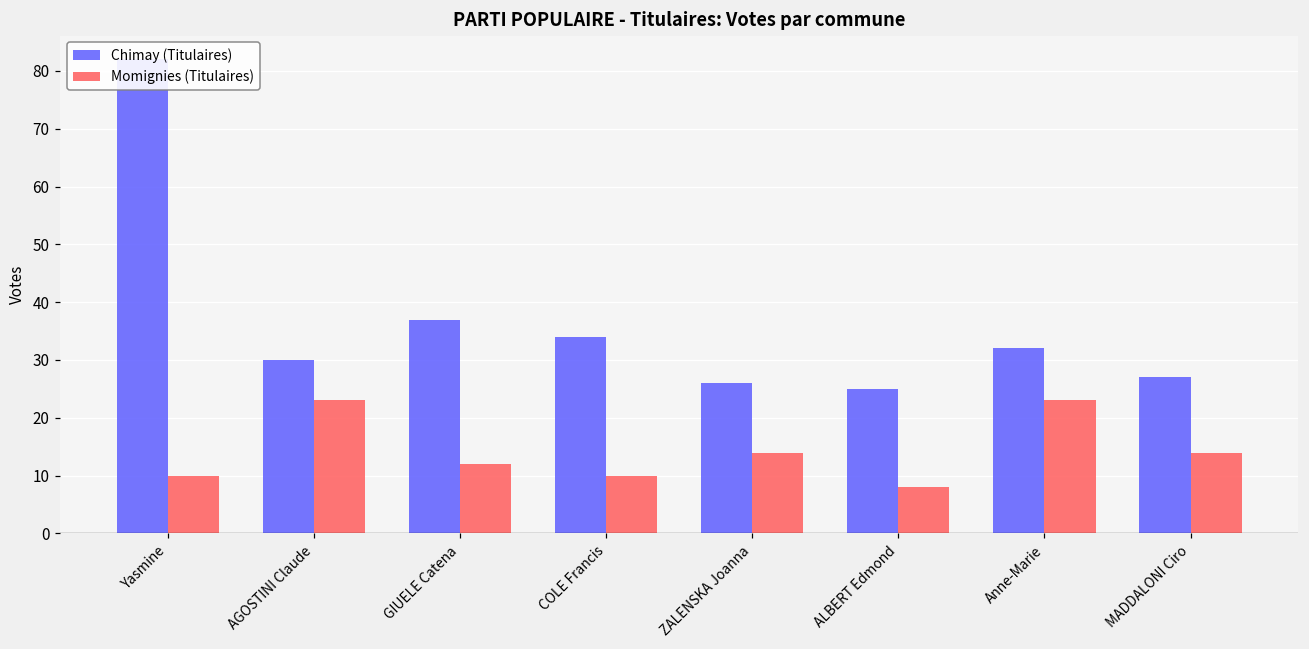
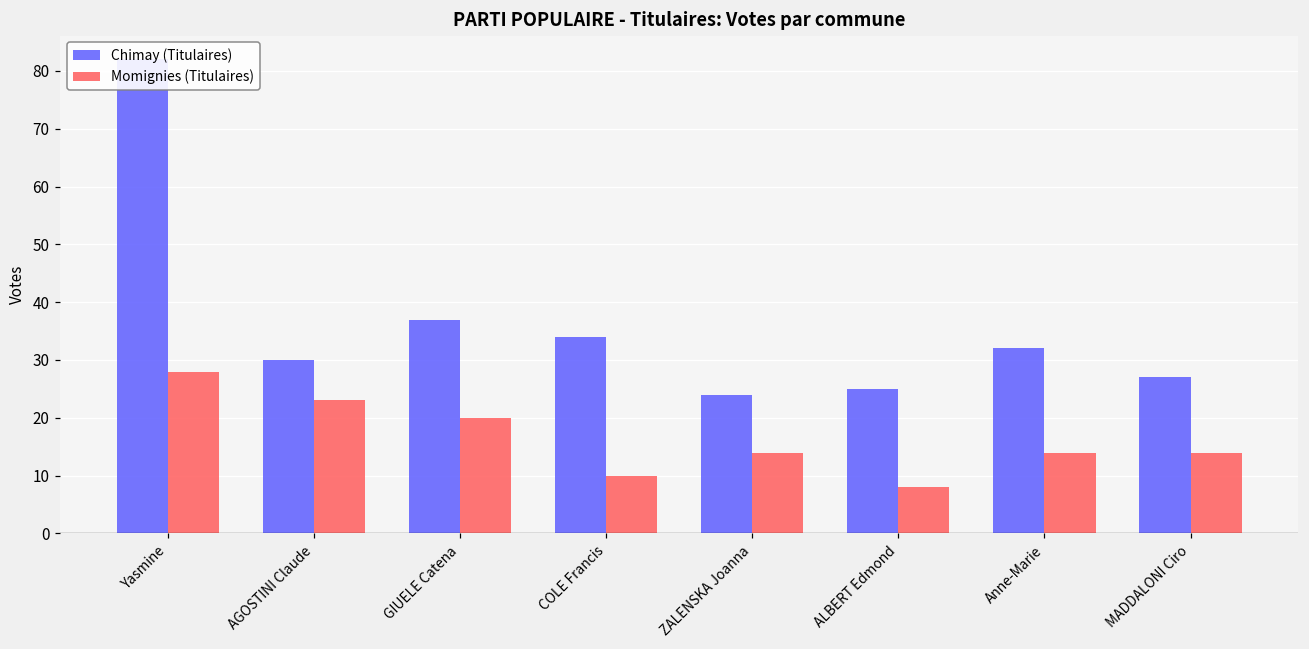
Momignies (Titulaires), Yasmine: 10 -> 28
Momignies (Titulaires), GIUELE Catena: 12 -> 20
Chimay (Titulaires), ZALENSKA Joanna: 26 -> 24
Momignies (Titulaires), Anne-Marie: 23 -> 14
